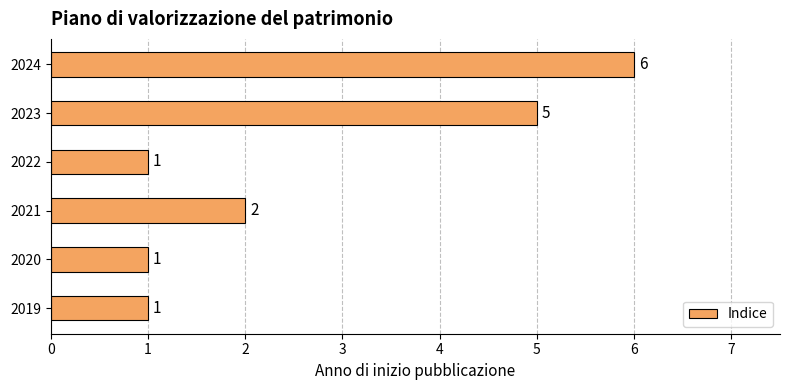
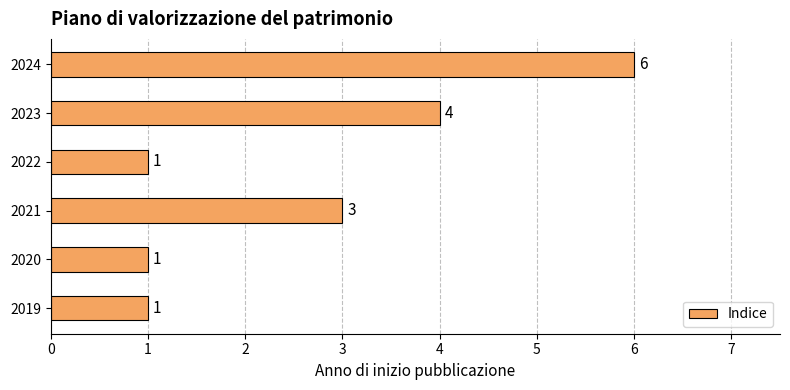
2023: 5 -> 4
2021: 2 -> 3
